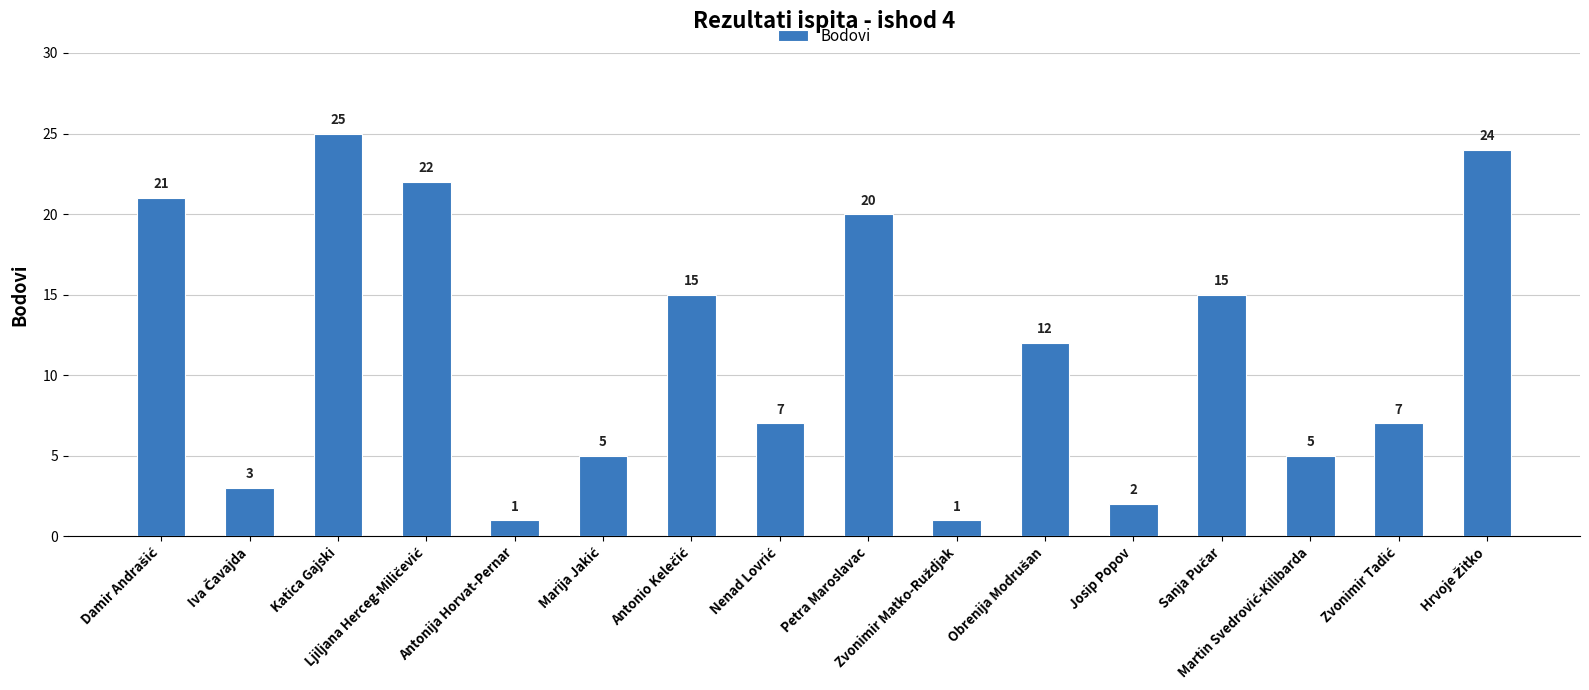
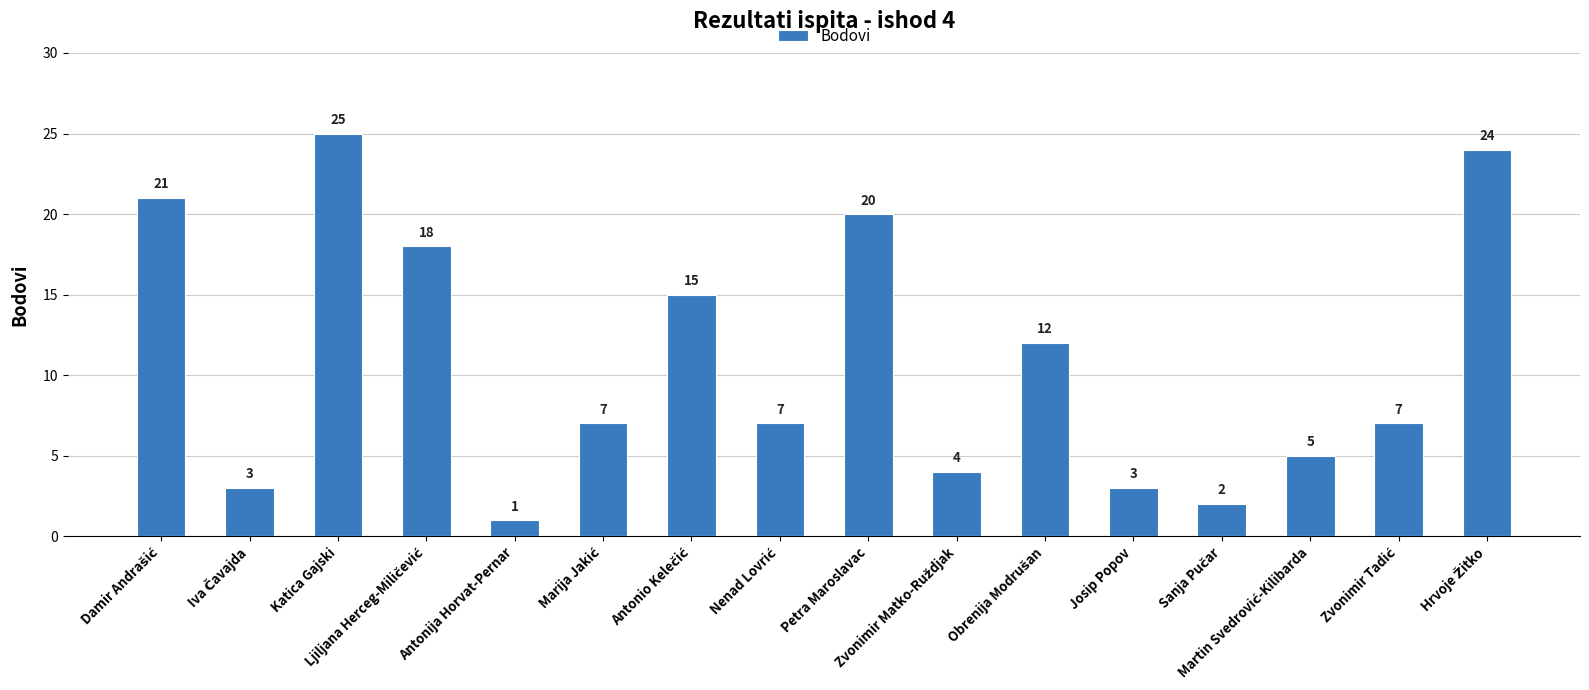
Ljiljana Herceg-Miličević: 22 -> 18
Marija Jakić: 5 -> 7
Zvonimir Matko-Ruždjak: 1 -> 4
Josip Popov: 2 -> 3
Sanja Pučar: 15 -> 2
